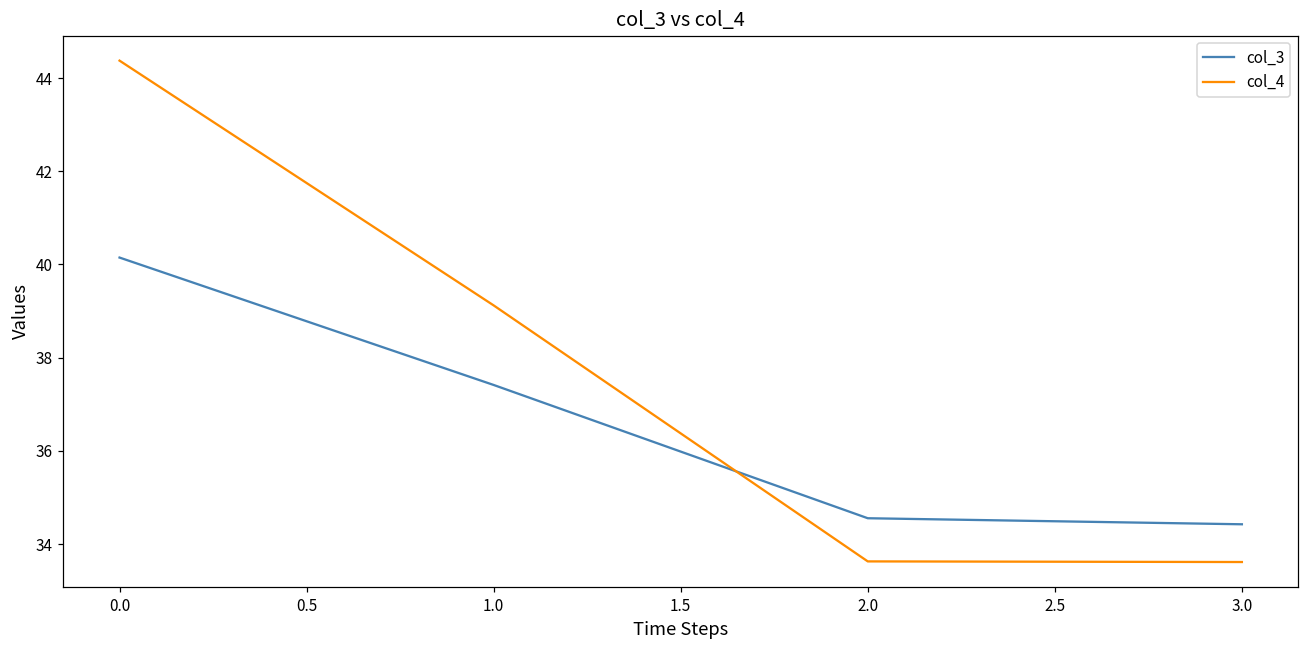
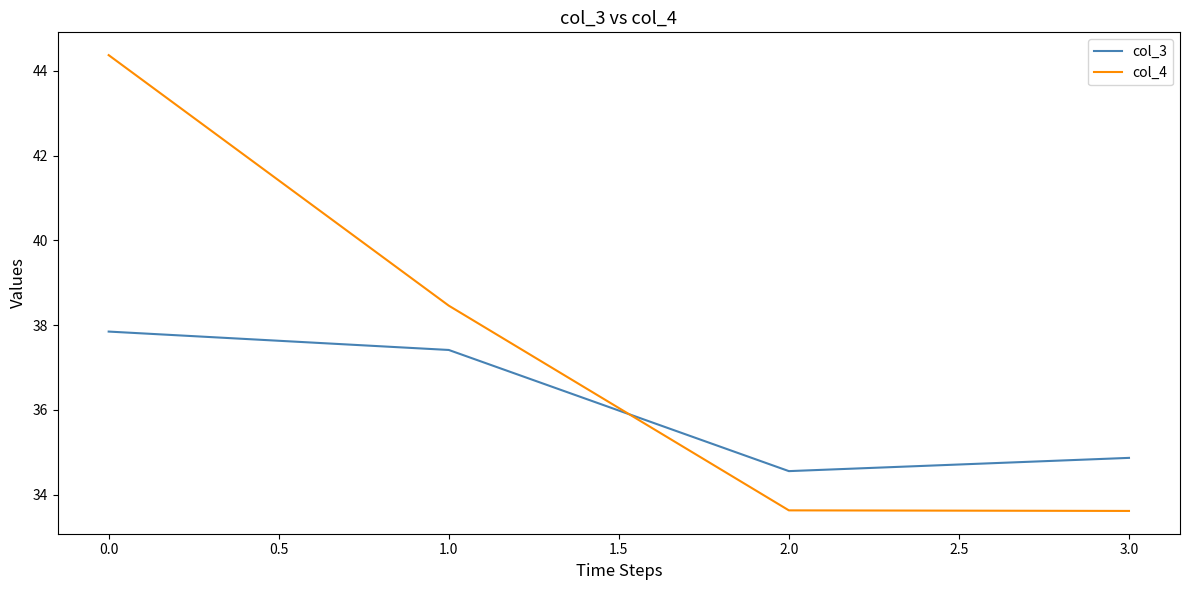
col_3, 0.0: 40.1 -> 37.8
col_4, 1.0: 39.1 -> 38.5
col_3, 3.0: 34.4 -> 34.9
